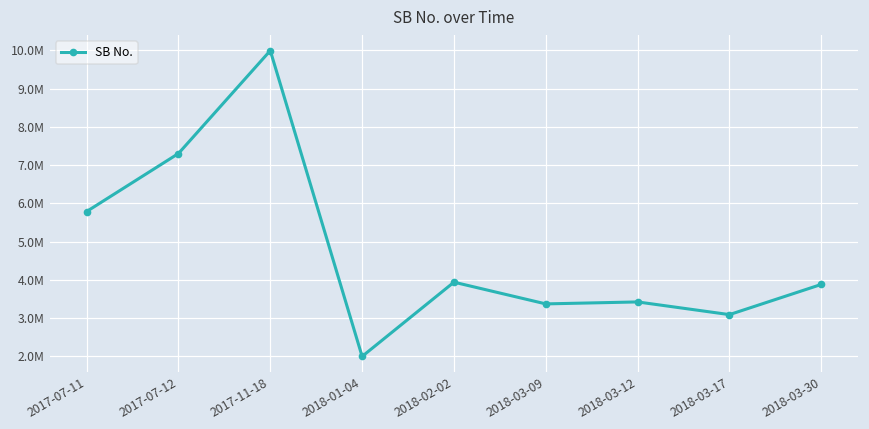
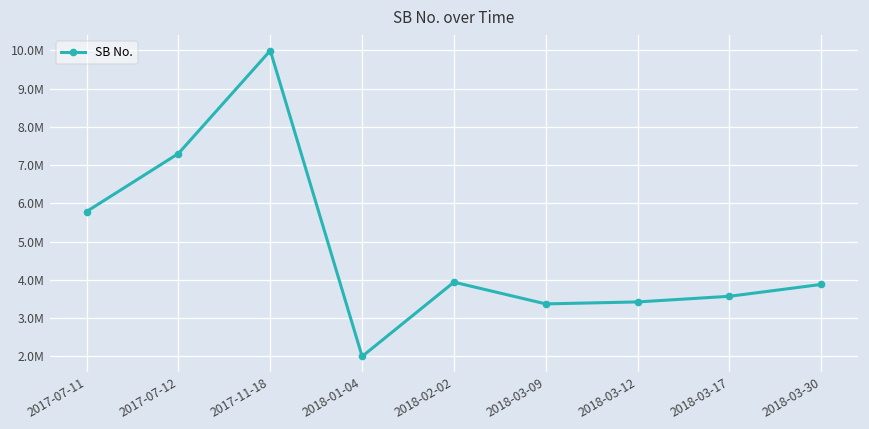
2018-03-17: 3100000 -> 3600000
